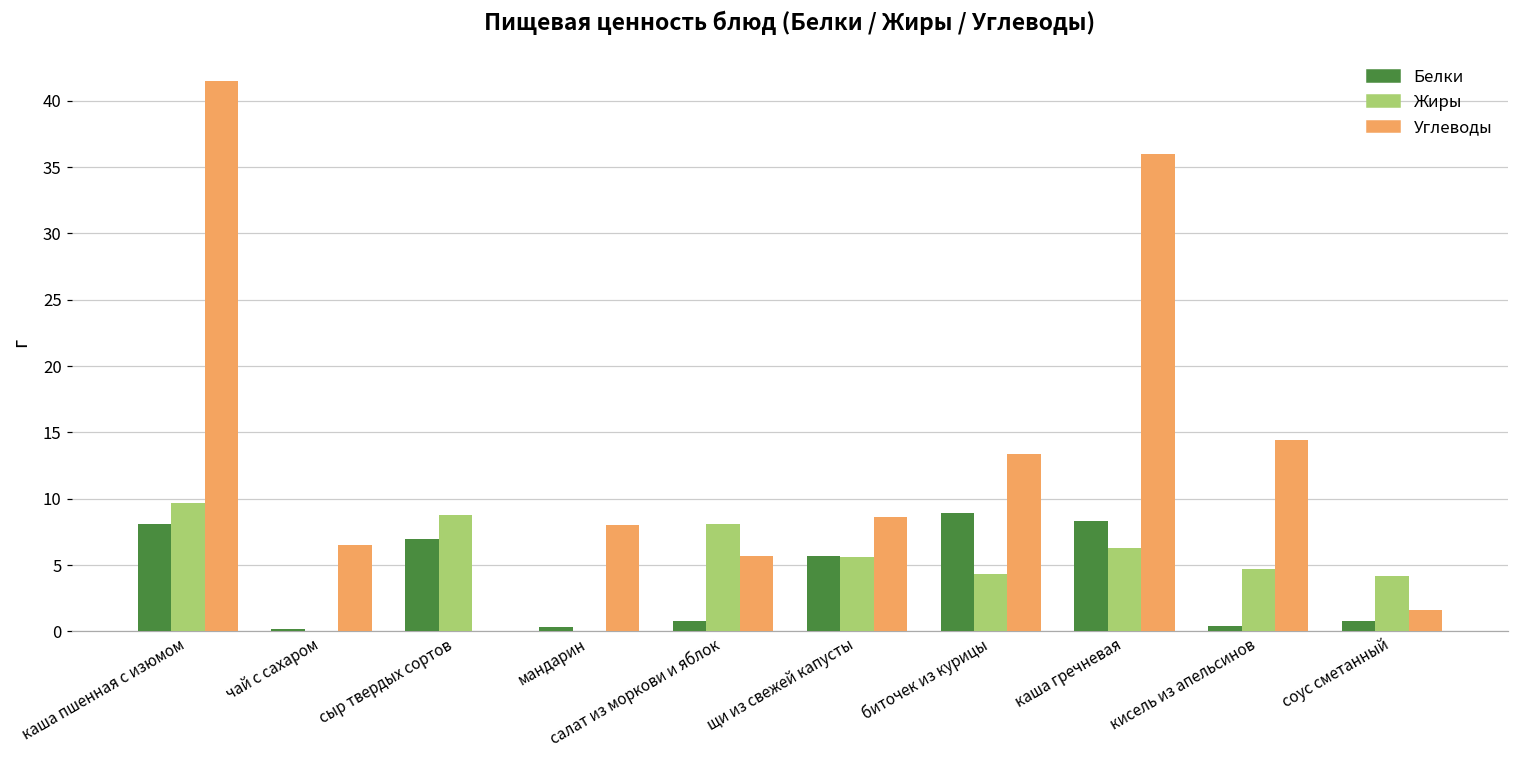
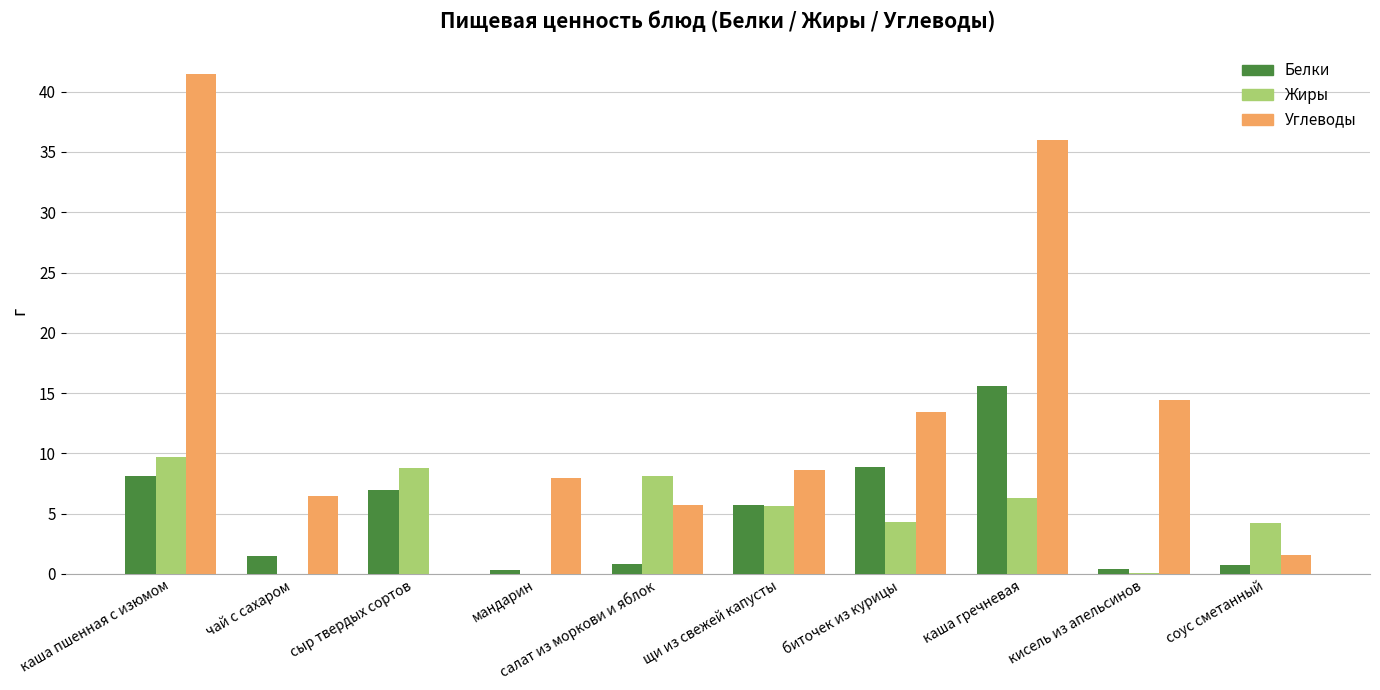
Белки, чай с сахаром: 0.2 -> 1.5
Белки, каша гречневая: 8.3 -> 15.6
Жиры, кисель из апельсинов: 4.7 -> 0.1
